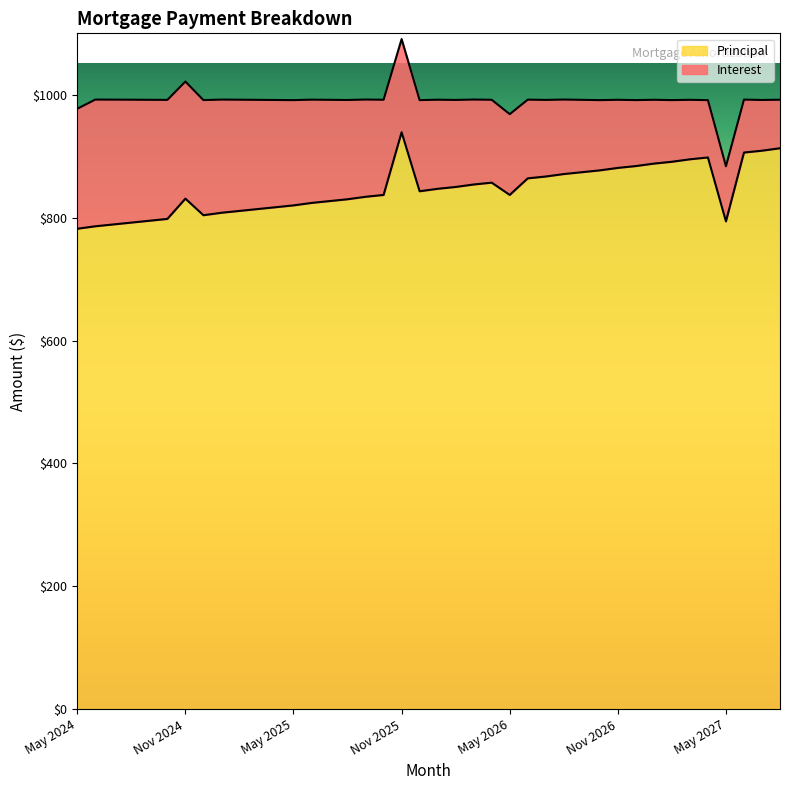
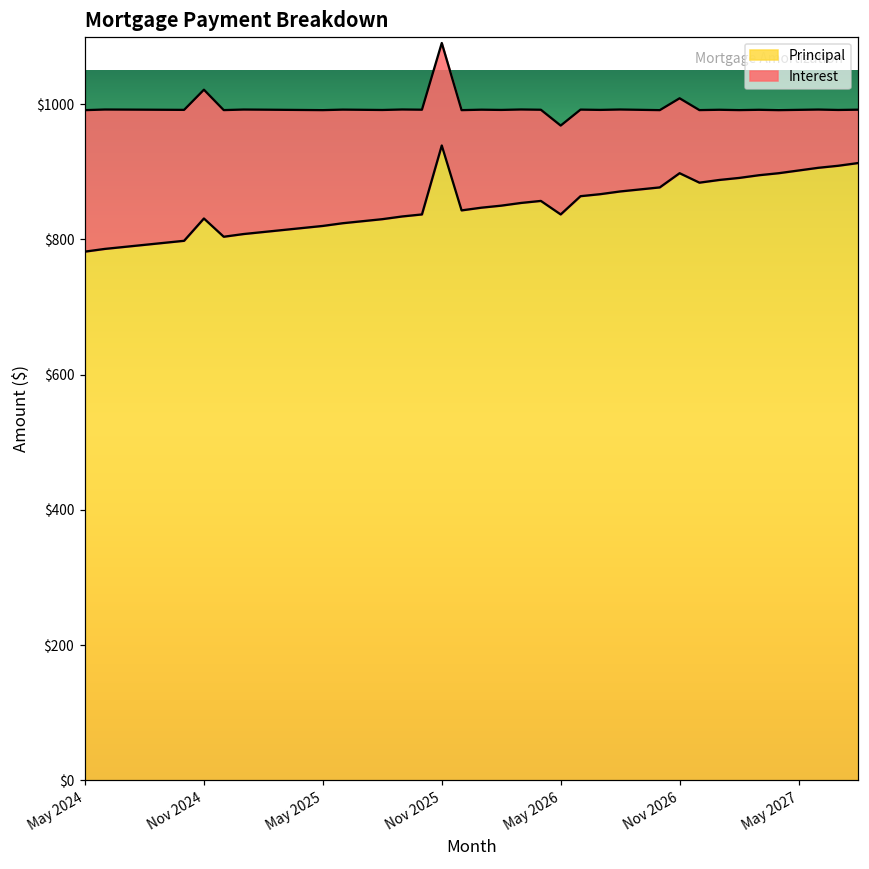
Interest, May 2024: $200 -> $210
Principal, Nov 2026: $880 -> $900
Principal, May 2027: $790 -> $900
